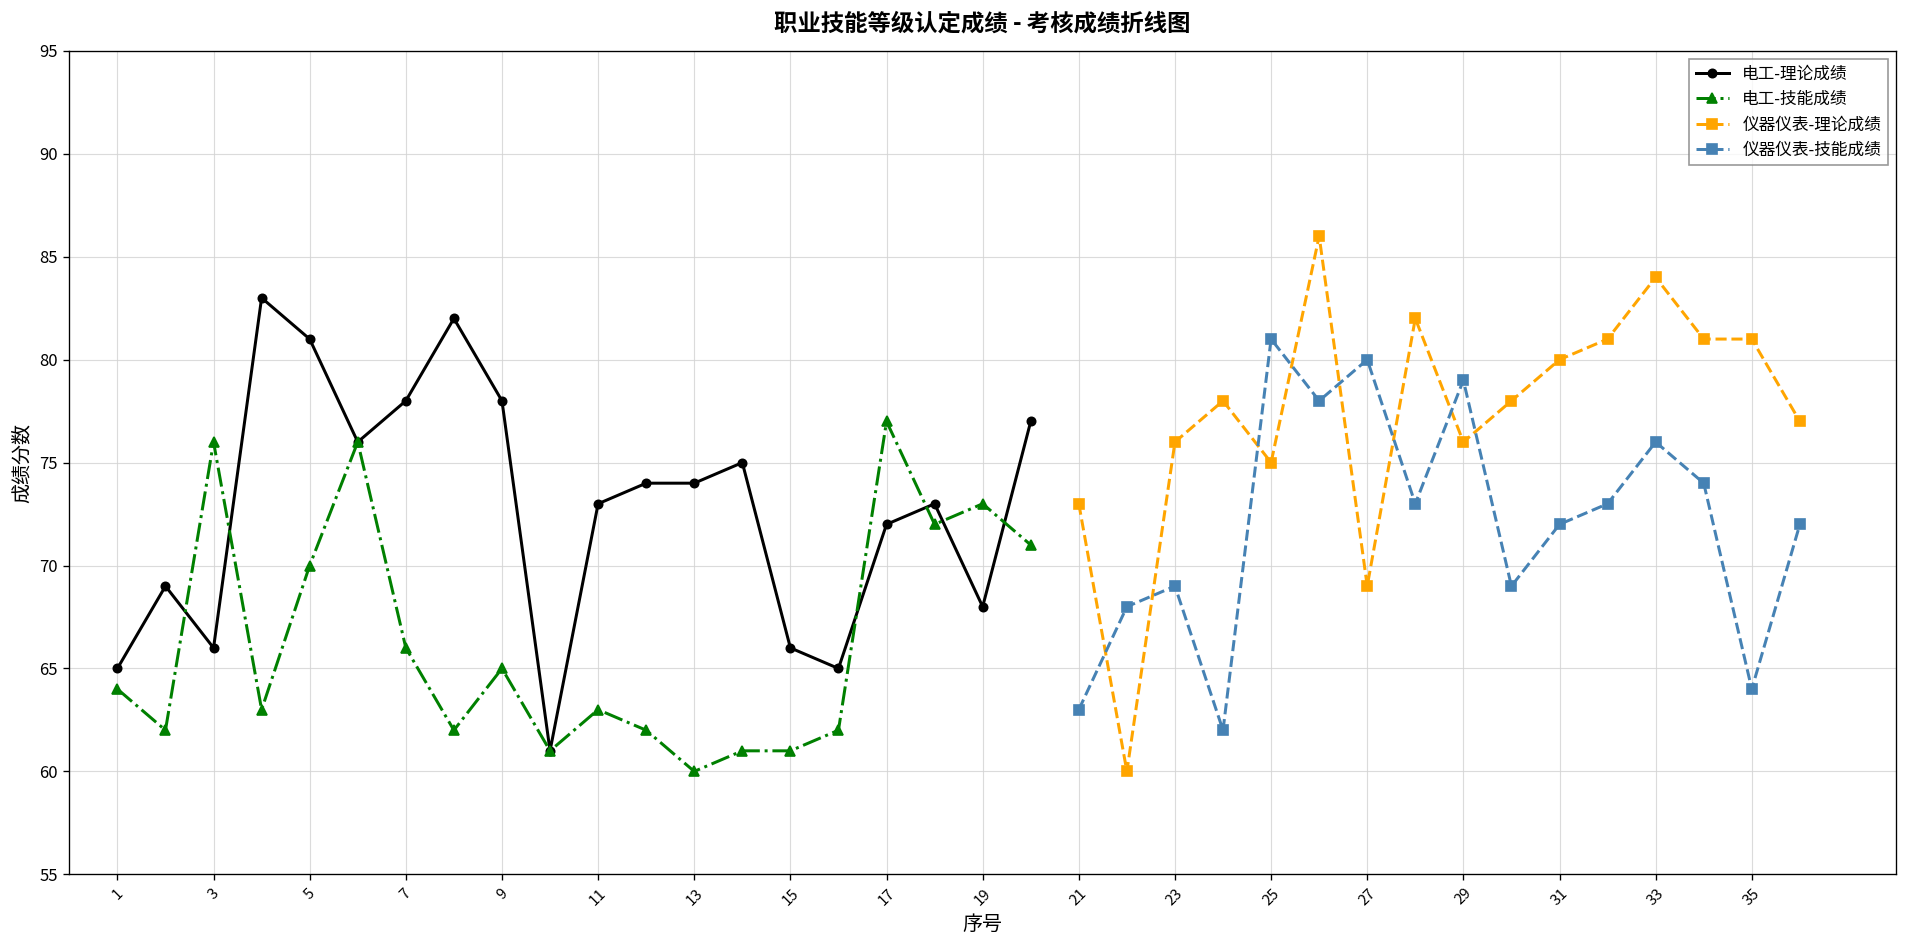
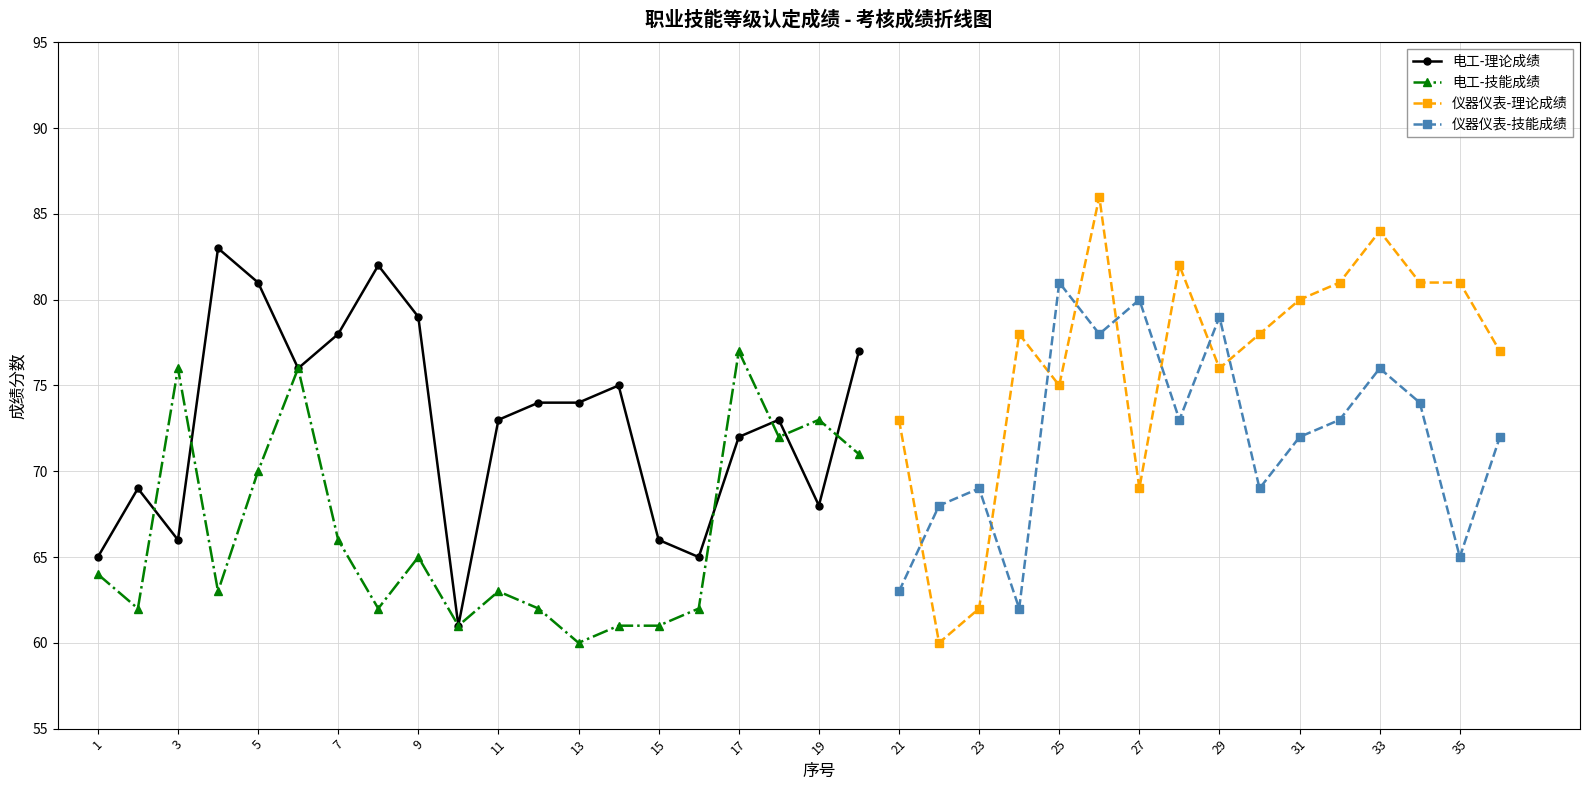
电工-理论成绩, 9: 78 -> 79
仪器仪表-理论成绩, 23: 76 -> 62
仪器仪表-技能成绩, 35: 64 -> 65
